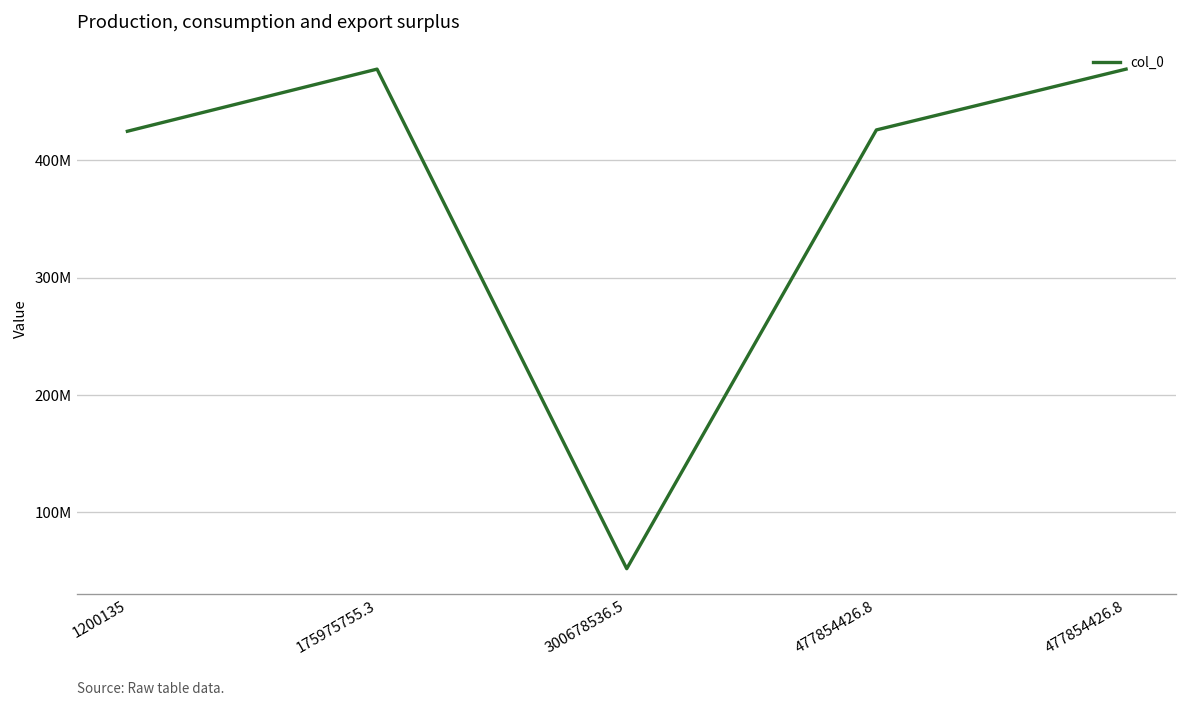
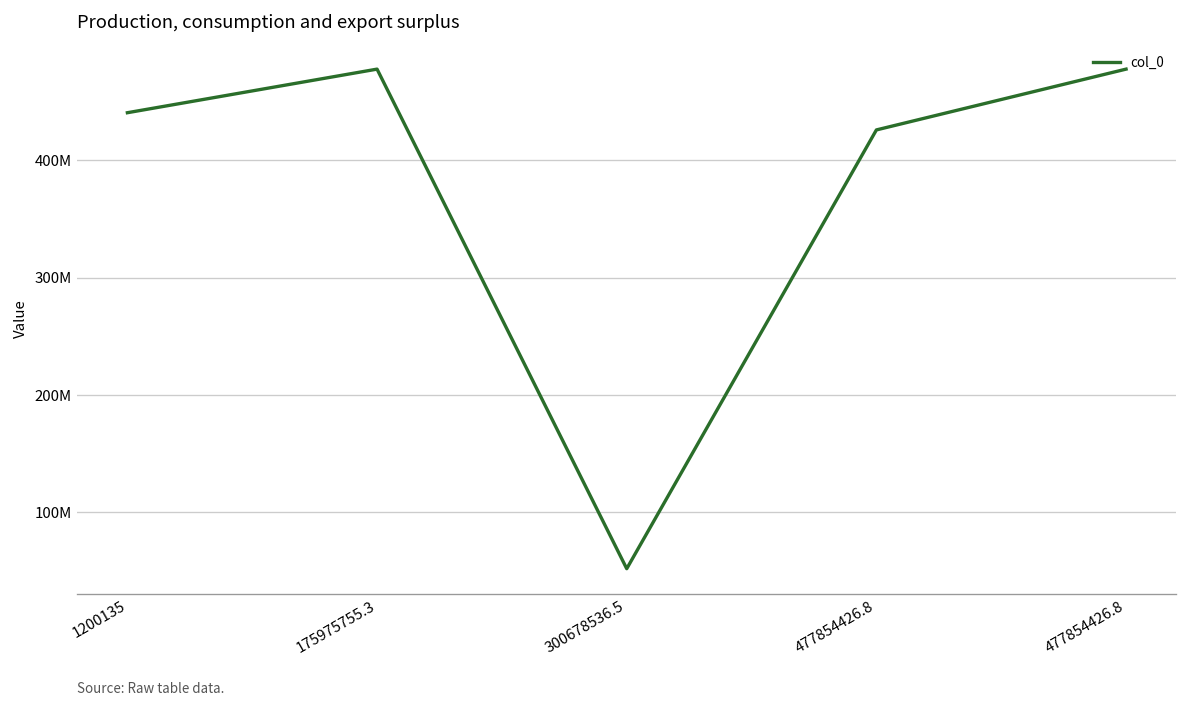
1200135: 420000000 -> 440000000
